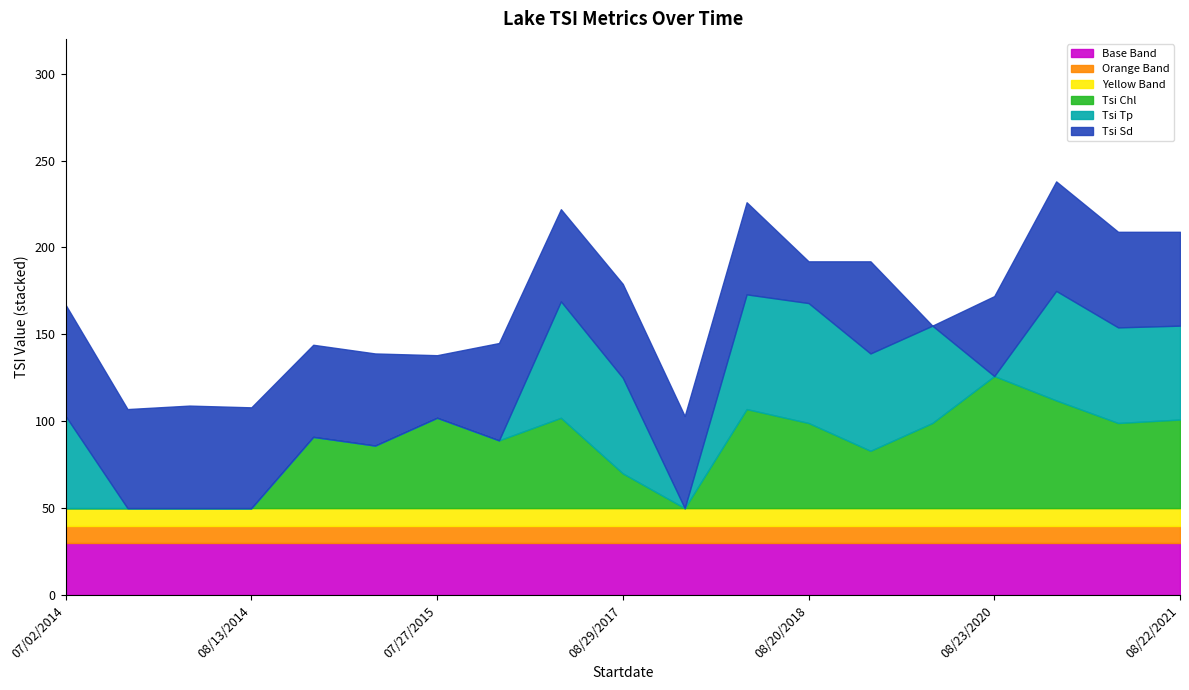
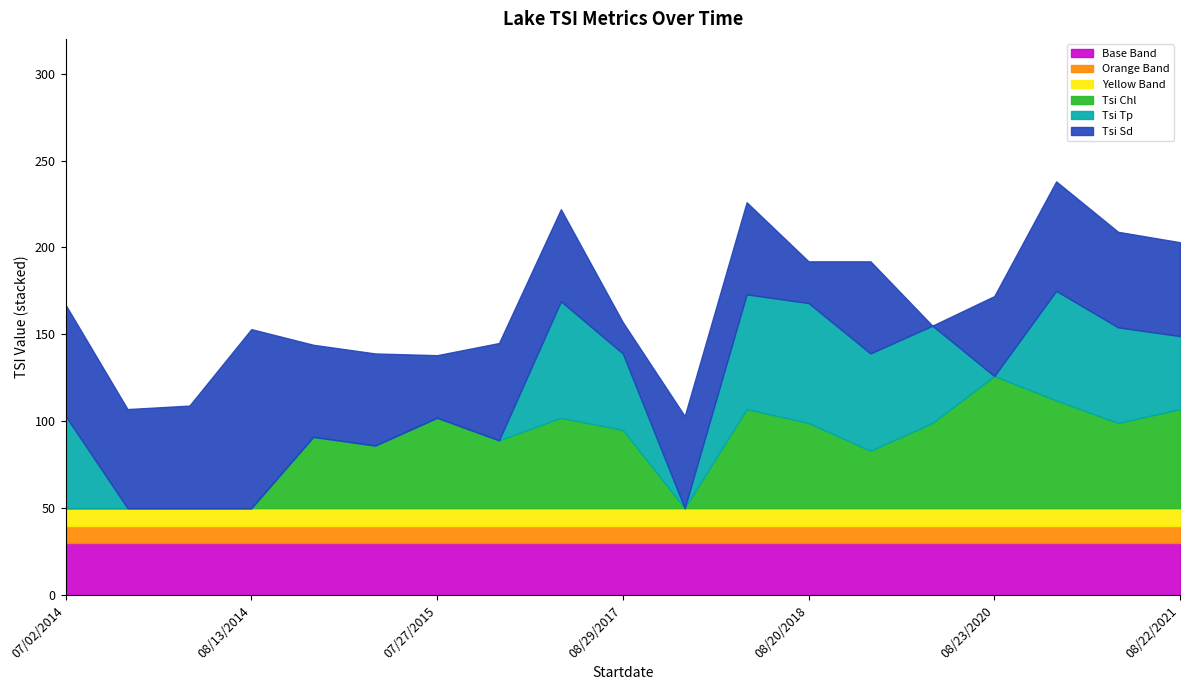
Tsi Sd, 08/13/2014: 58 -> 103
Tsi Chl, 08/29/2017: 20 -> 45
Tsi Tp, 08/29/2017: 55 -> 44
Tsi Sd, 08/29/2017: 54 -> 18
Tsi Chl, 08/22/2021: 51 -> 57
Tsi Tp, 08/22/2021: 54 -> 42
